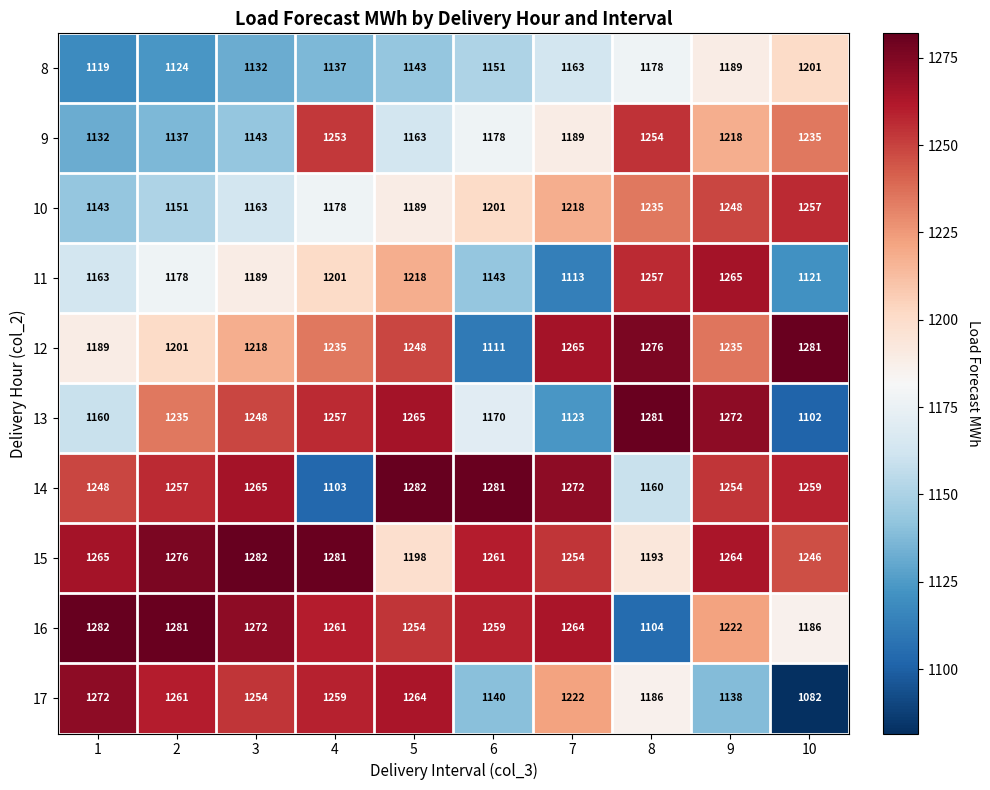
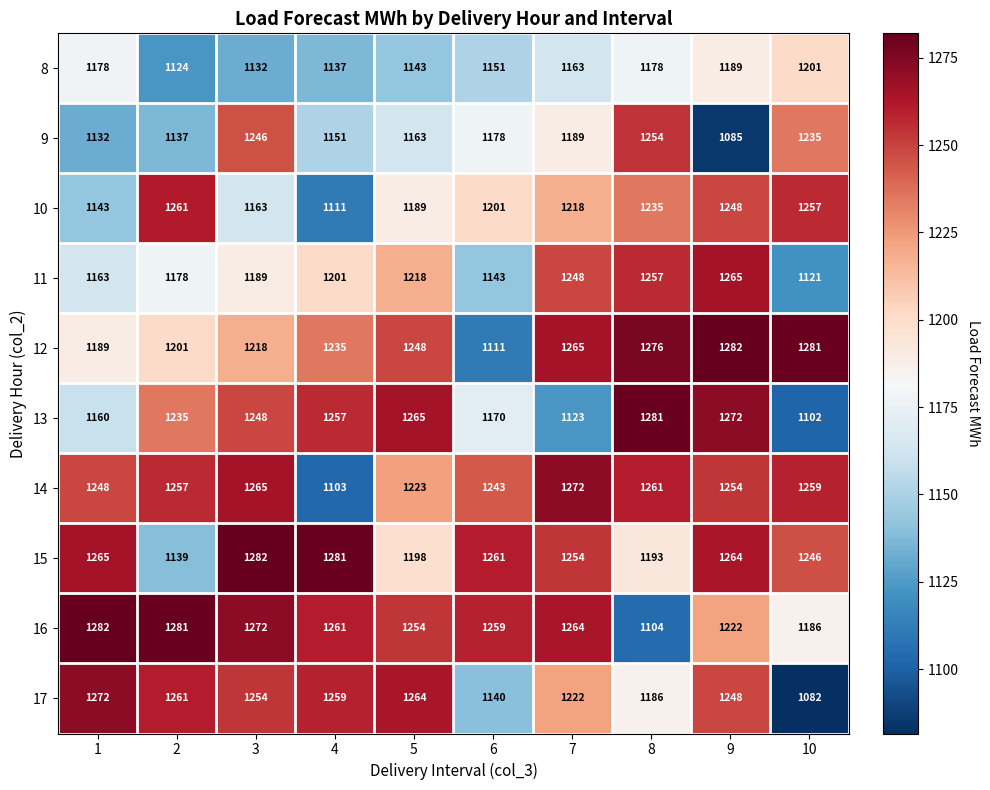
8, 1: 1119 -> 1178
9, 3: 1143 -> 1246
9, 4: 1253 -> 1151
9, 9: 1218 -> 1085
10, 2: 1151 -> 1261
10, 4: 1178 -> 1111
11, 7: 1113 -> 1248
12, 9: 1235 -> 1282
14, 5: 1282 -> 1223
14, 6: 1281 -> 1243
14, 8: 1160 -> 1261
15, 2: 1276 -> 1139
17, 9: 1138 -> 1248
